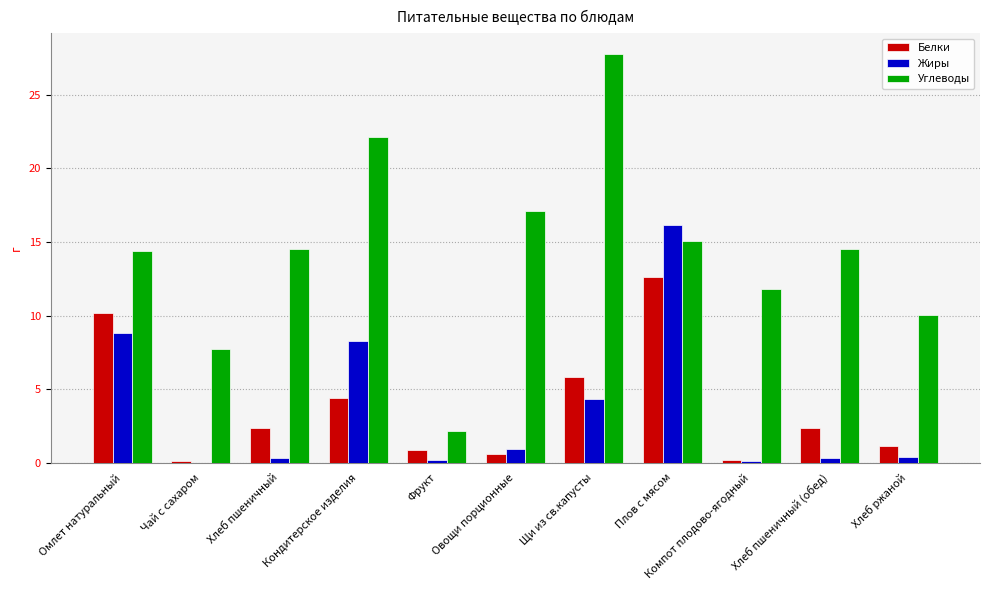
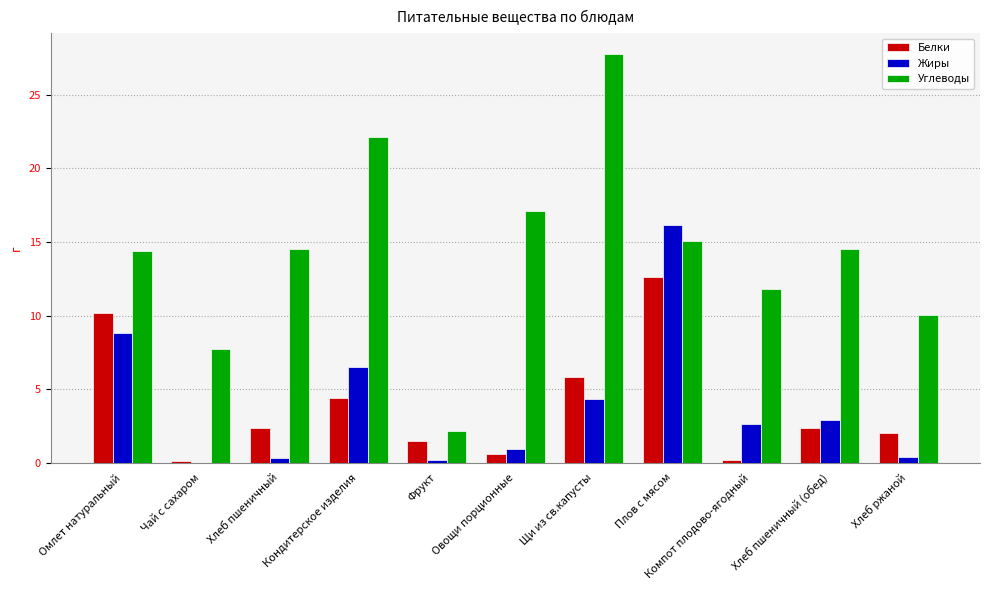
Жиры, Кондитерское изделия: 8.3 -> 6.5
Белки, Фрукт: 0.8 -> 1.5
Жиры, Компот плодово-ягодный: 0.1 -> 2.6
Жиры, Хлеб пшеничный (обед): 0.3 -> 2.9
Белки, Хлеб ржаной: 1.2 -> 2.0
